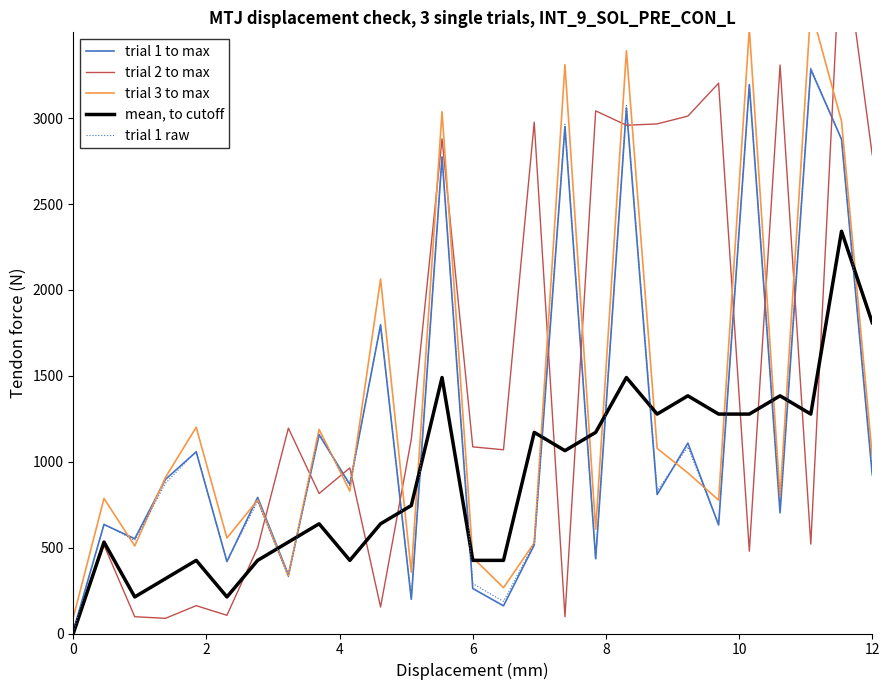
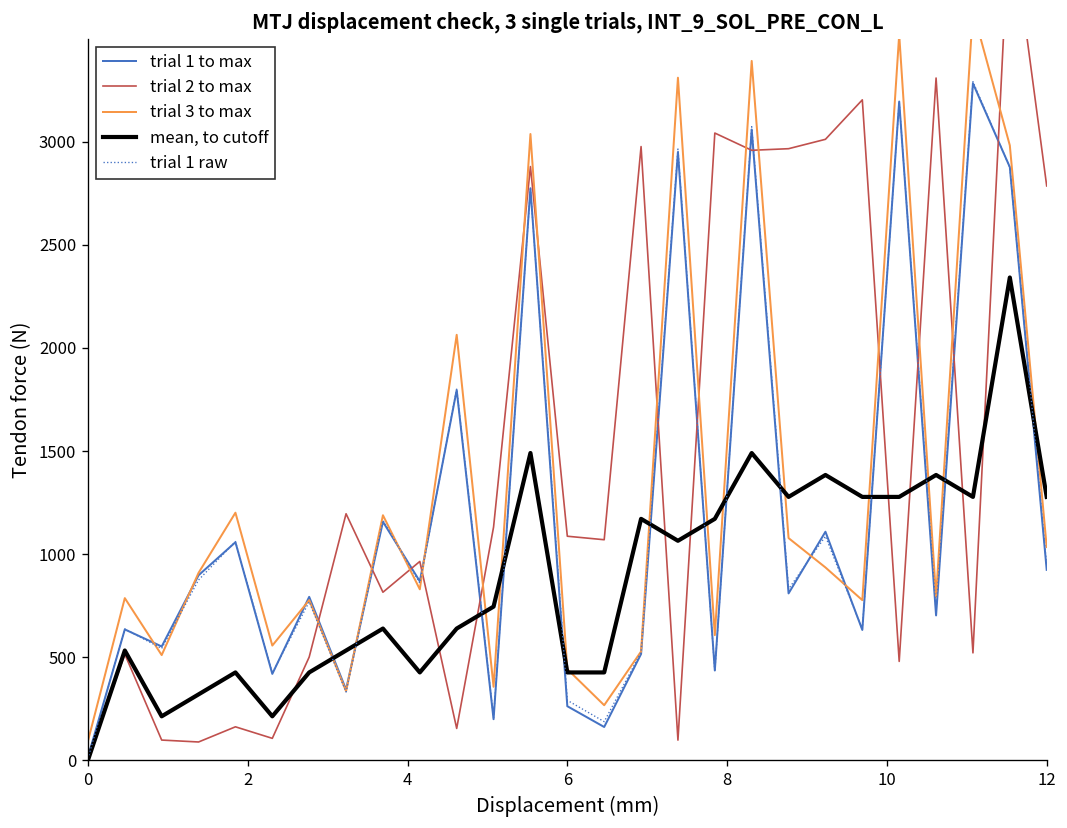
mean, to cutoff, 12: 1810 -> 1280
